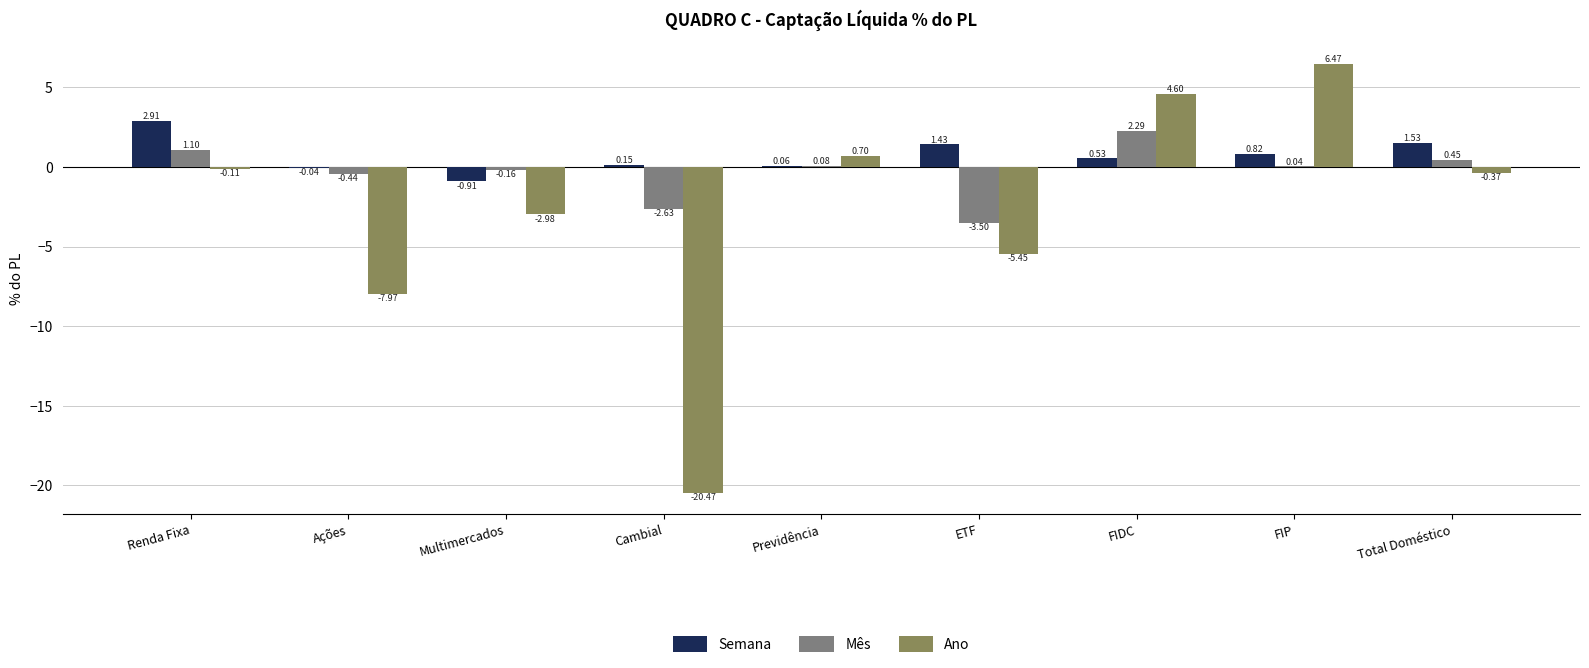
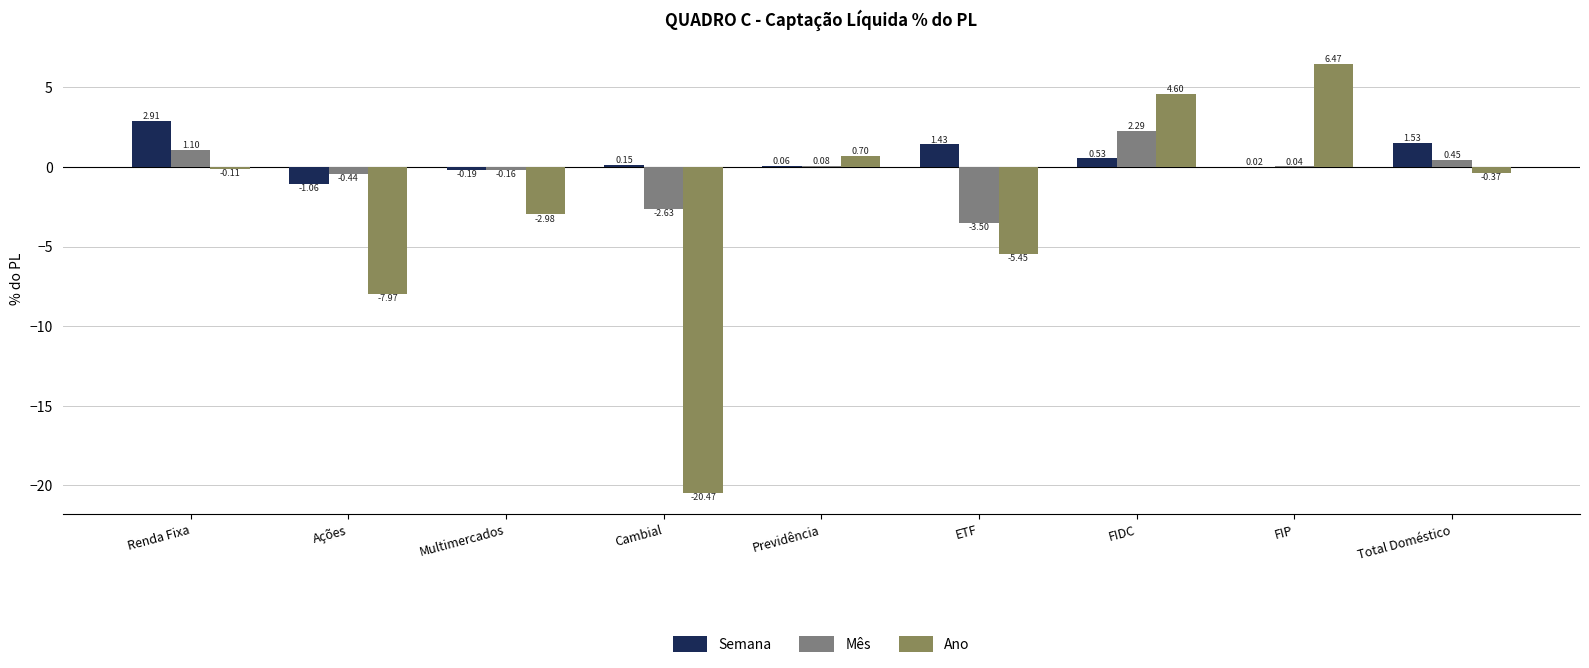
Semana, Ações: -0.04 -> -1.06
Semana, Multimercados: -0.91 -> -0.19
Semana, FIP: 0.82 -> 0.02
